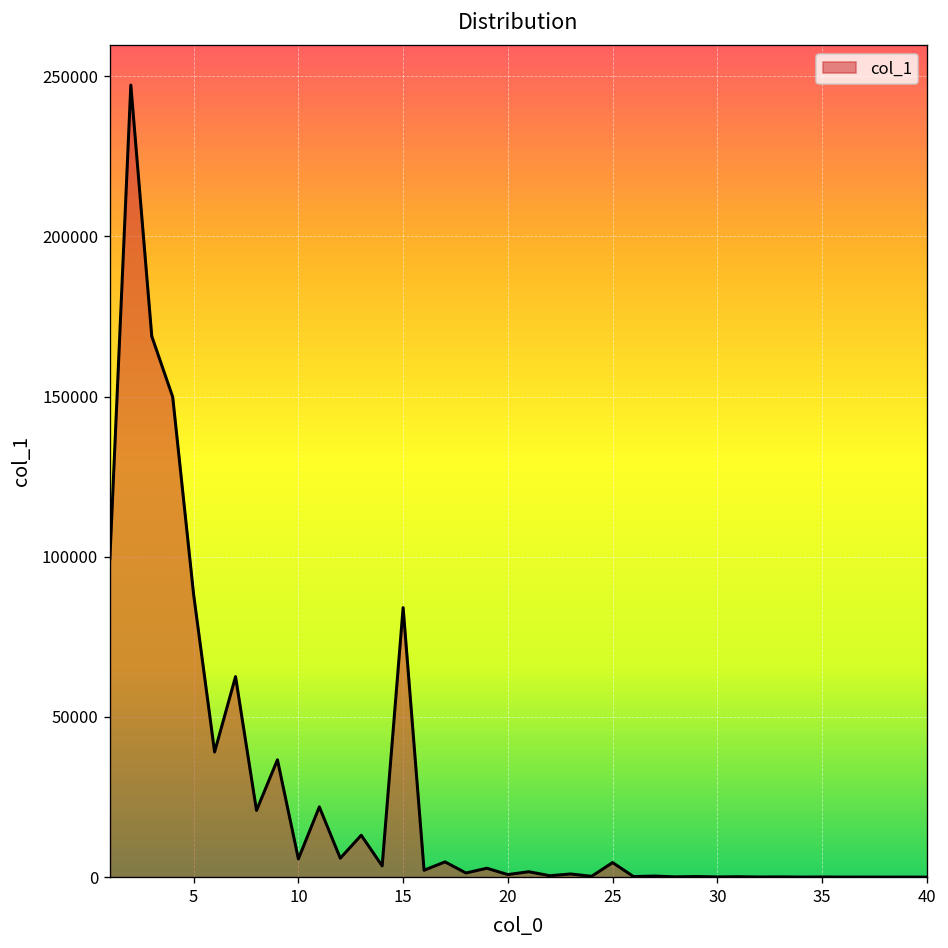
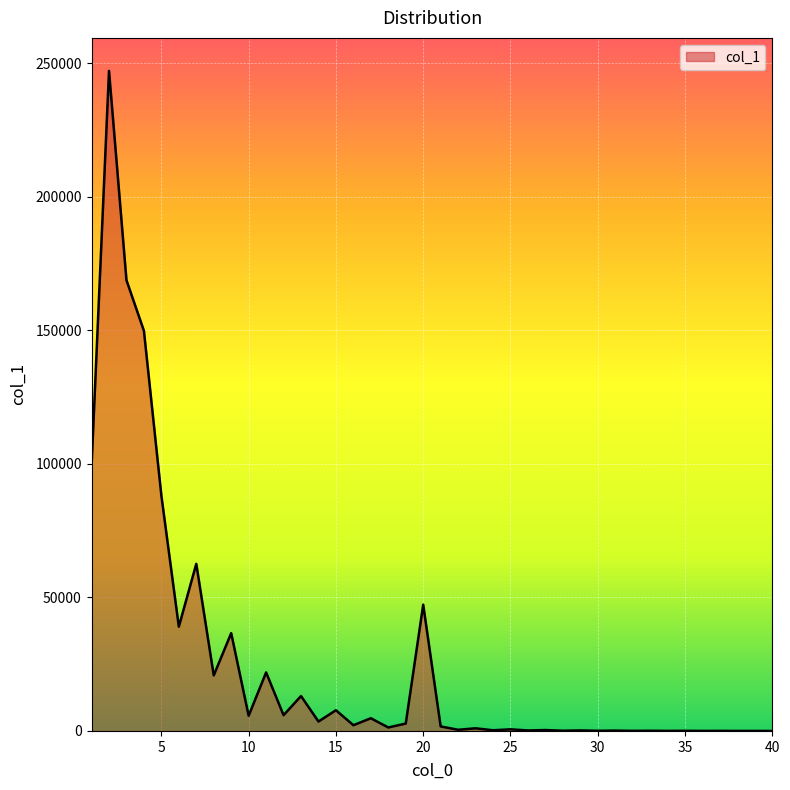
15: 84000 -> 8000
20: 1000 -> 47000
25: 5000 -> 1000
